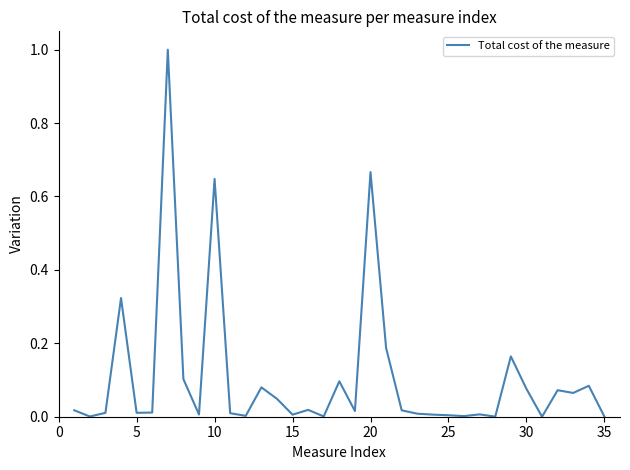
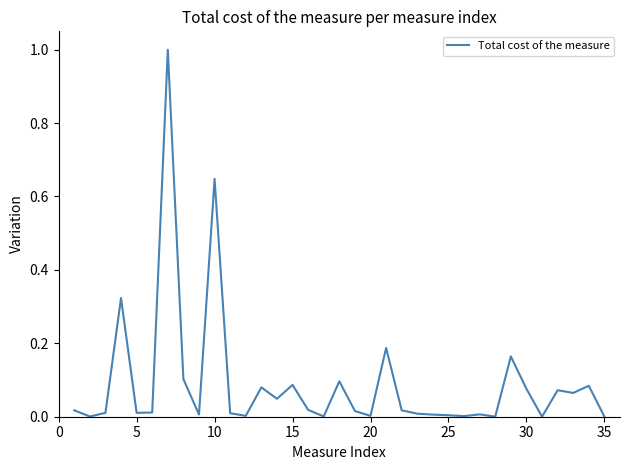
15: 0.01 -> 0.09
20: 0.67 -> 0.00
